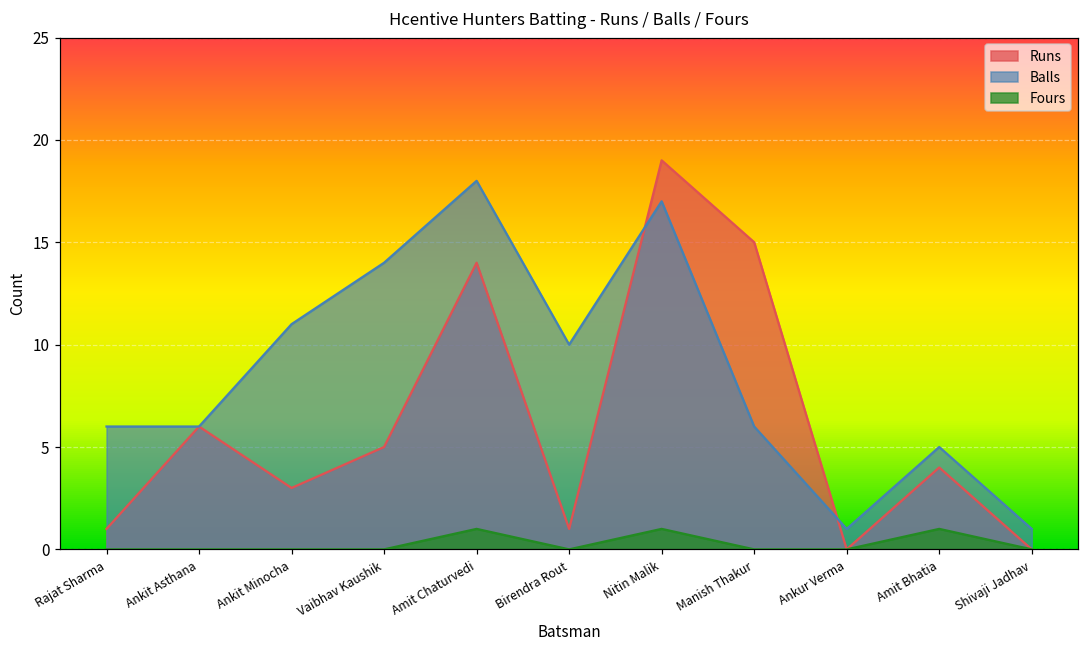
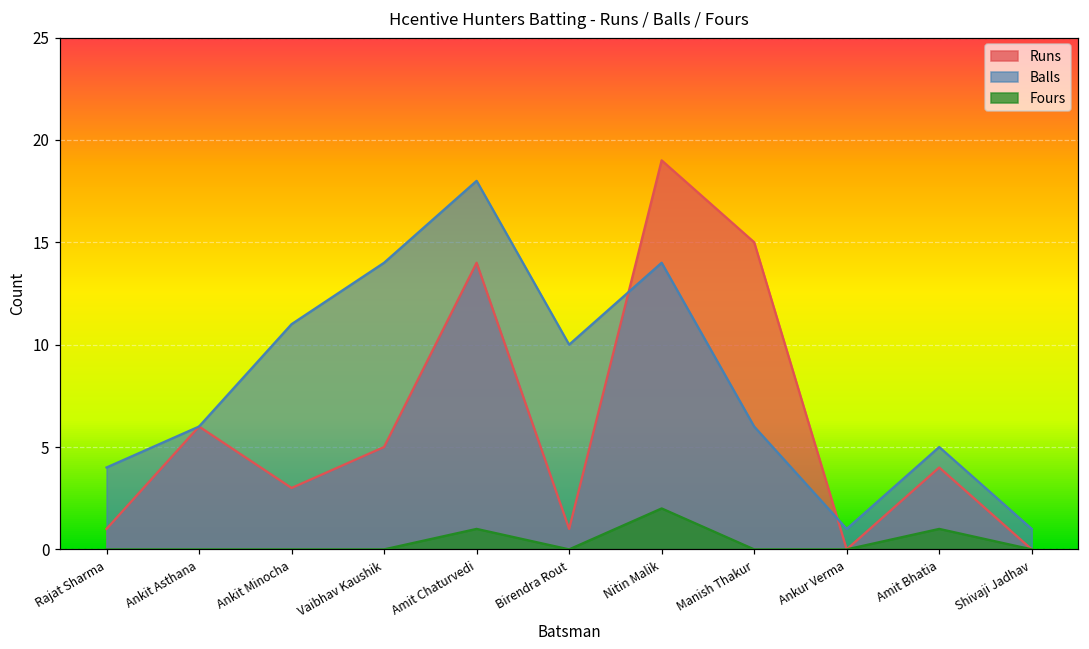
Balls, Rajat Sharma: 6 -> 4
Balls, Nitin Malik: 17 -> 14
Fours, Nitin Malik: 1 -> 2
